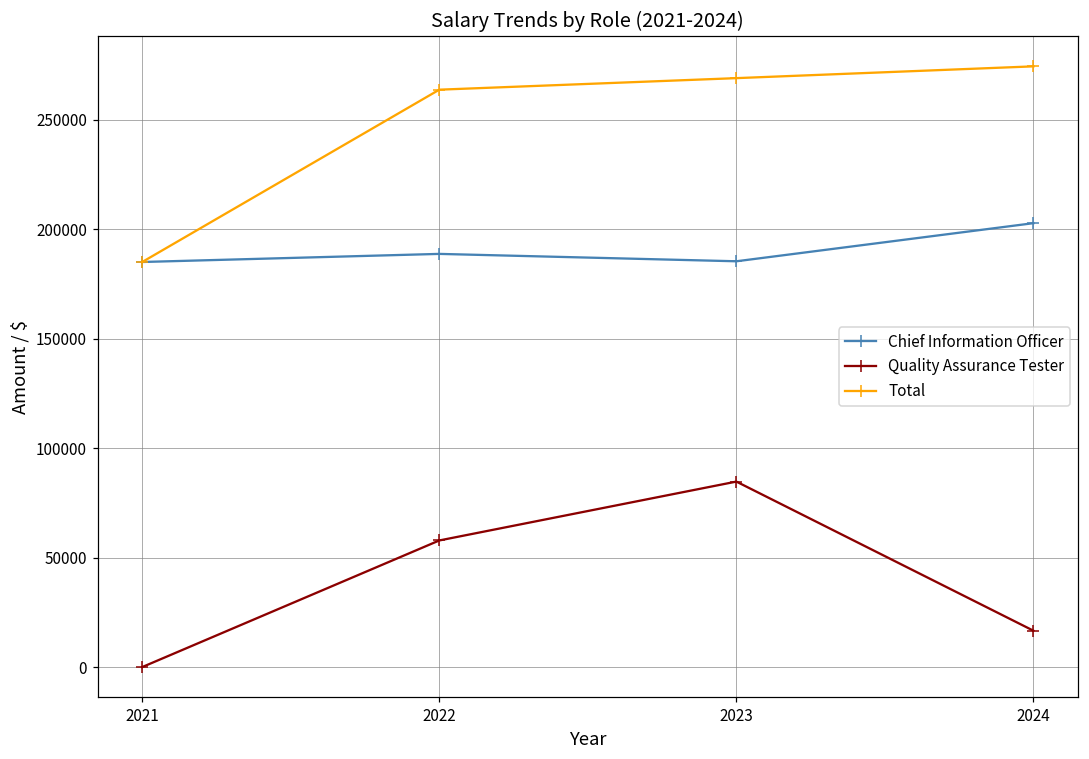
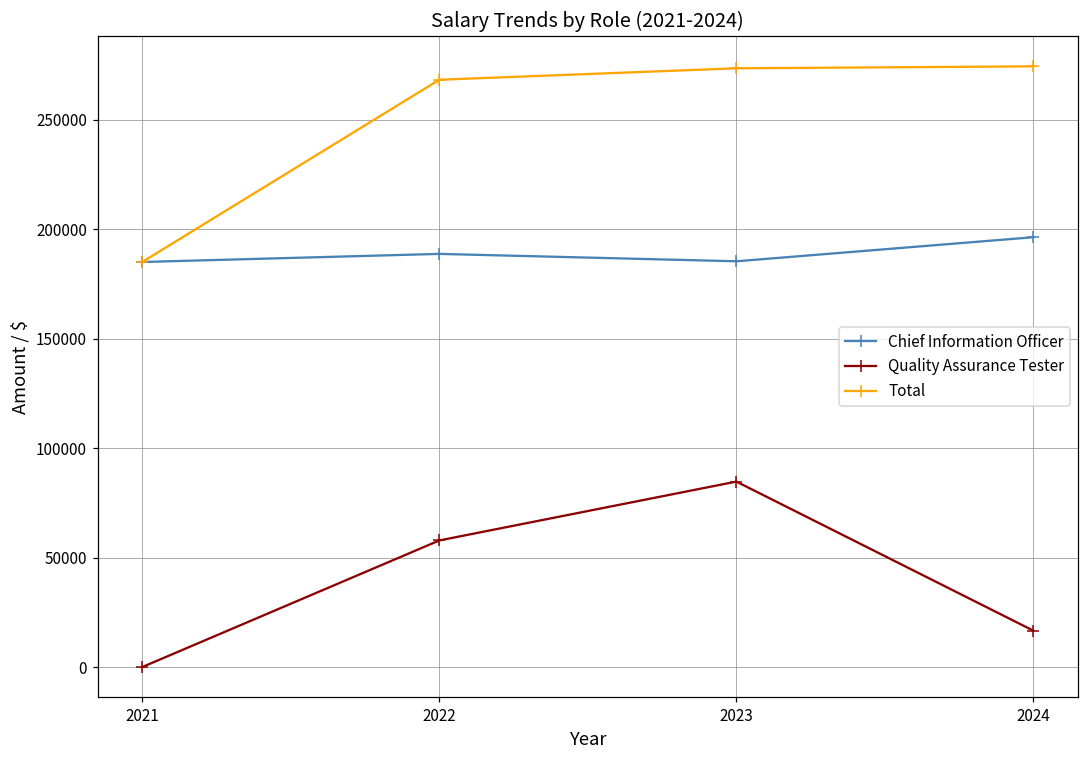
Total, 2022: 264000 -> 268000
Total, 2023: 269000 -> 273000
Chief Information Officer, 2024: 203000 -> 196000
